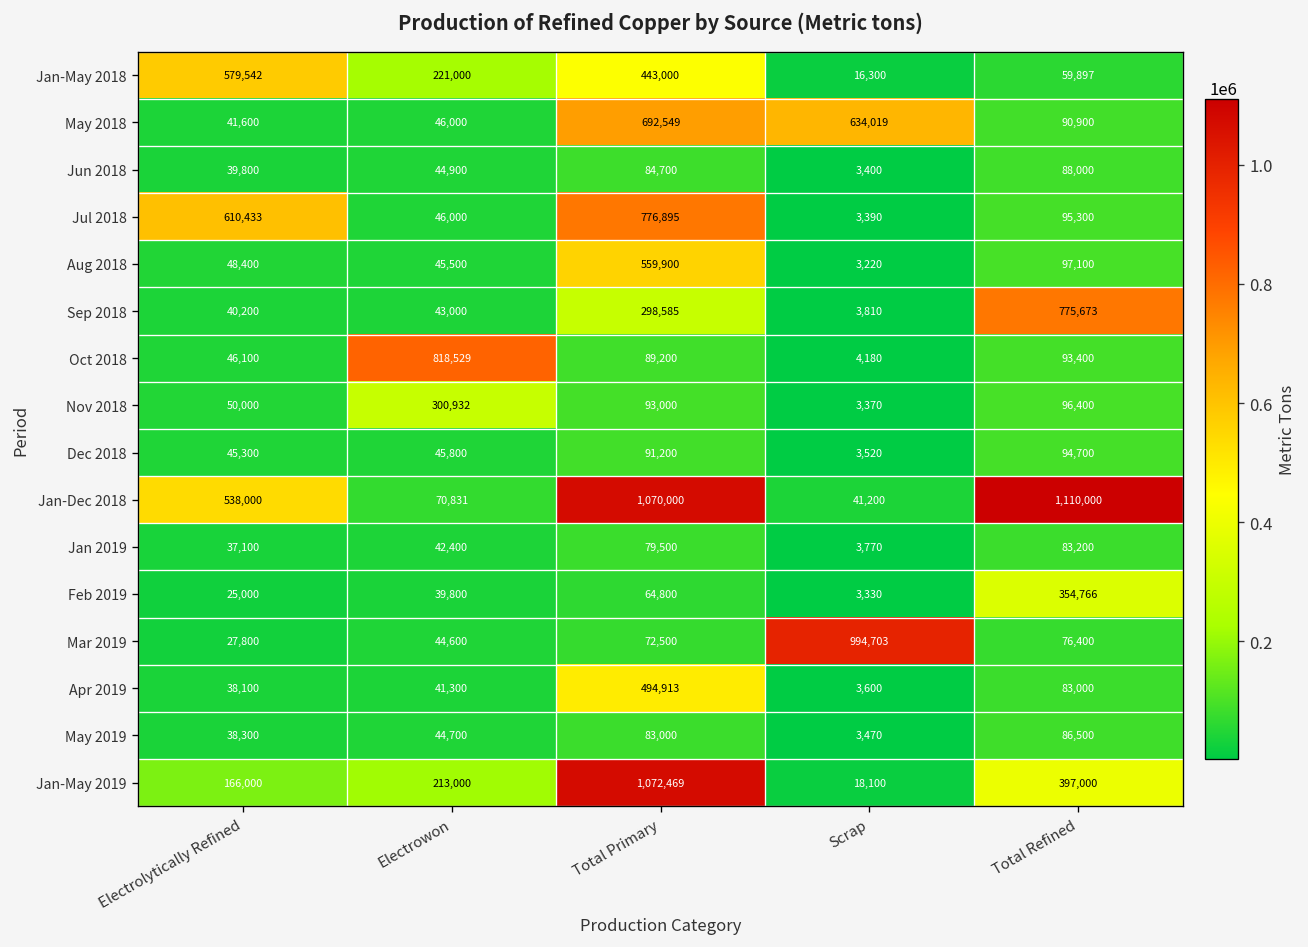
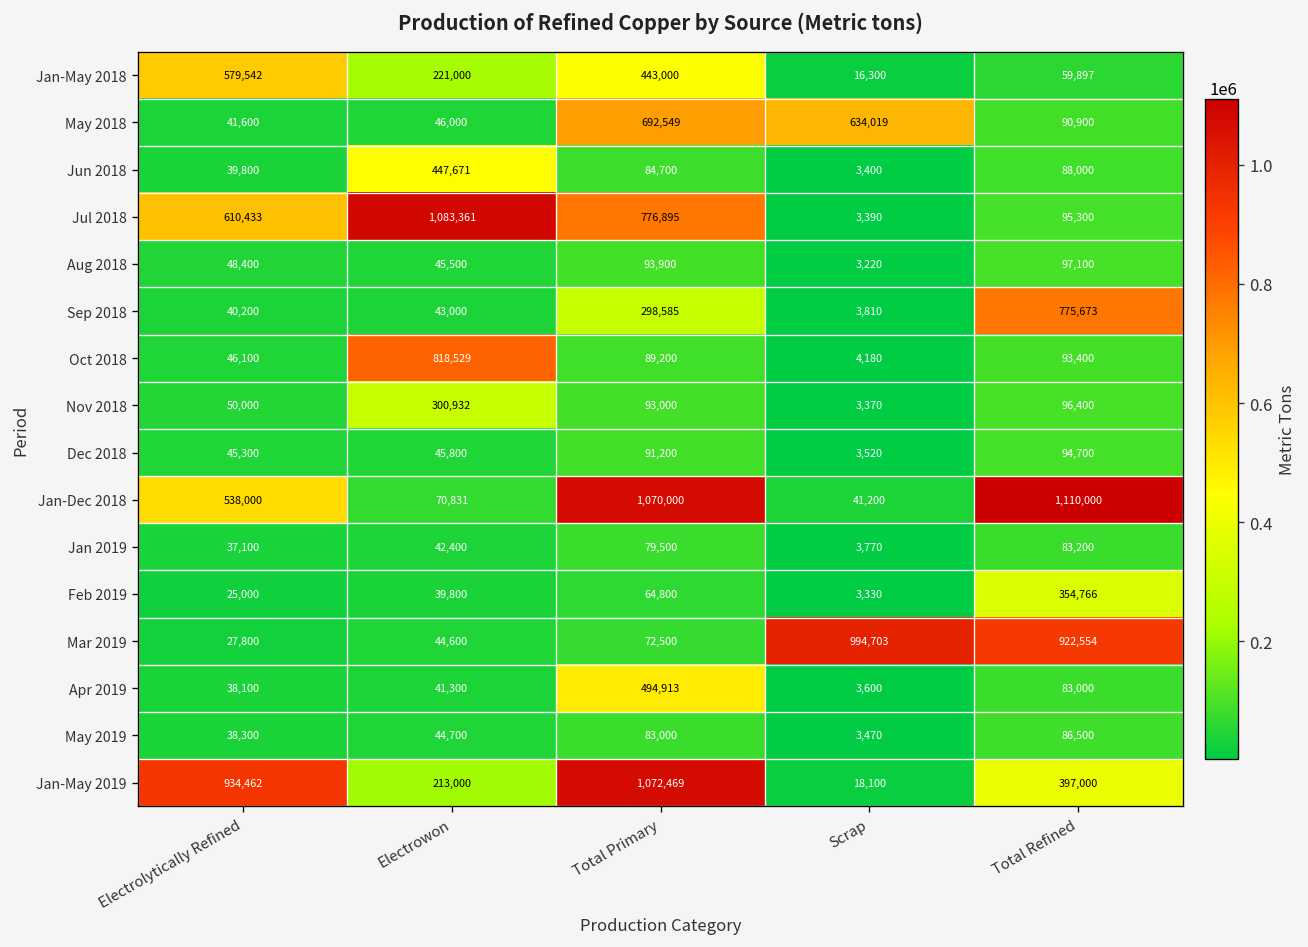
Jun 2018, Electrowon: 44,900 -> 447,671
Jul 2018, Electrowon: 46,000 -> 1,083,361
Aug 2018, Total Primary: 559,900 -> 93,900
Mar 2019, Total Refined: 76,400 -> 922,554
Jan-May 2019, Electrolytically Refined: 166,000 -> 934,462
